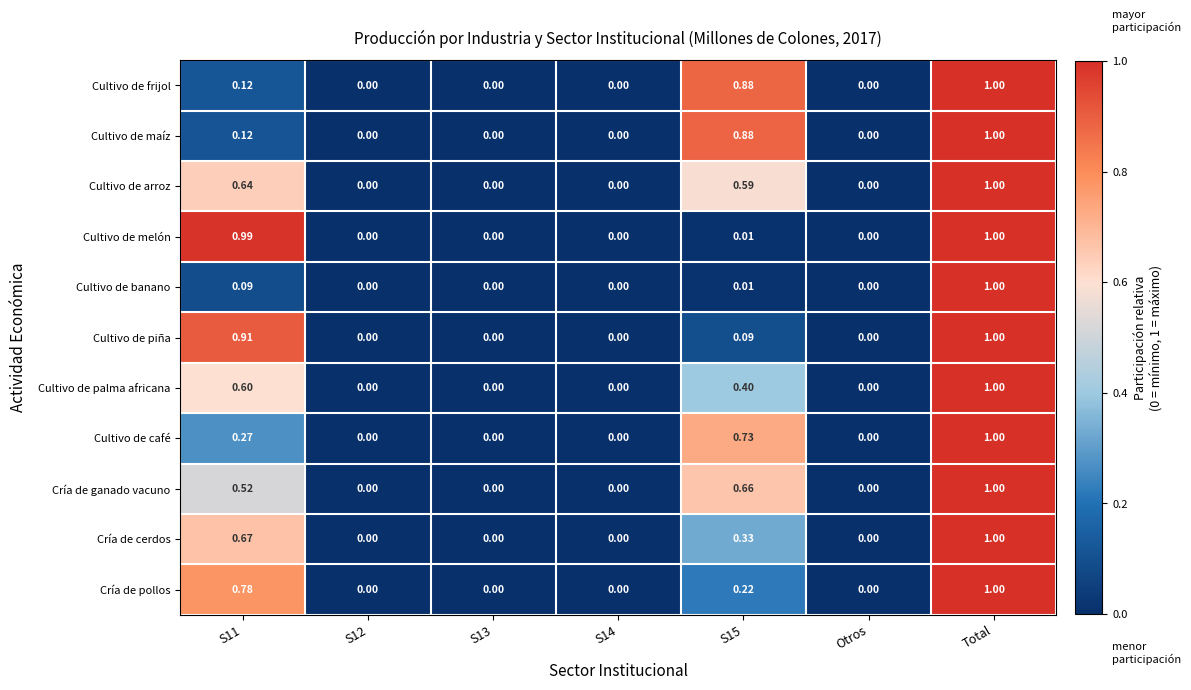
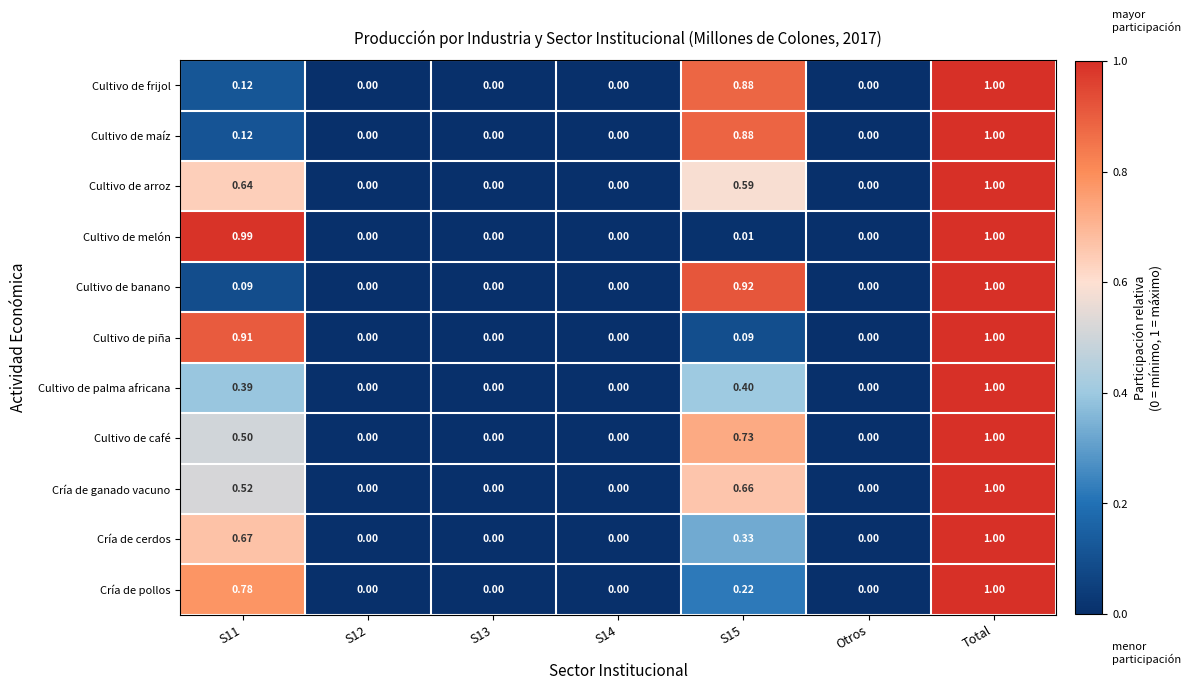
Cultivo de banano, S15: 0.01 -> 0.92
Cultivo de palma africana, S11: 0.60 -> 0.39
Cultivo de café, S11: 0.27 -> 0.50
